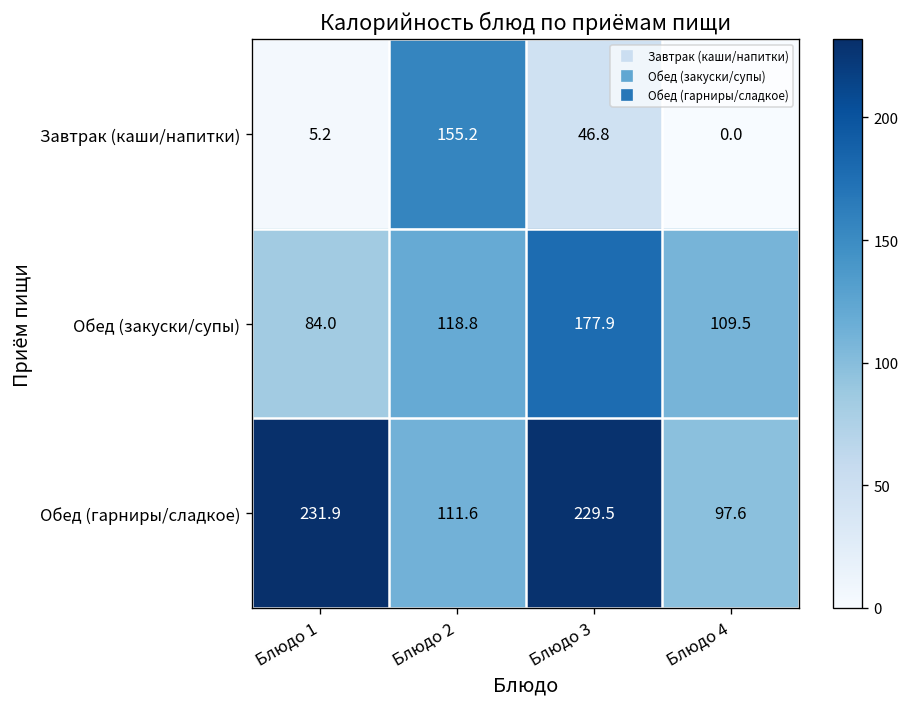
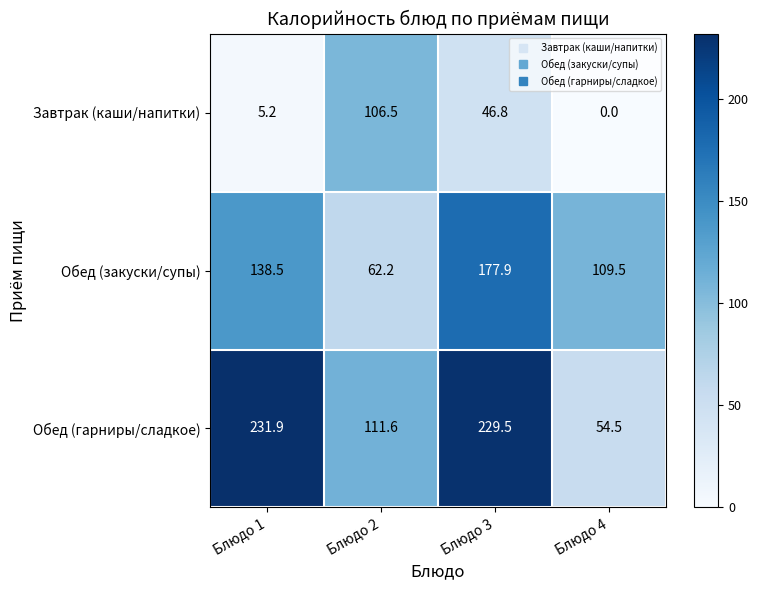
Завтрак (каши/напитки), Блюдо 2: 155.2 -> 106.5
Обед (закуски/супы), Блюдо 1: 84.0 -> 138.5
Обед (закуски/супы), Блюдо 2: 118.8 -> 62.2
Обед (гарниры/сладкое), Блюдо 4: 97.6 -> 54.5
